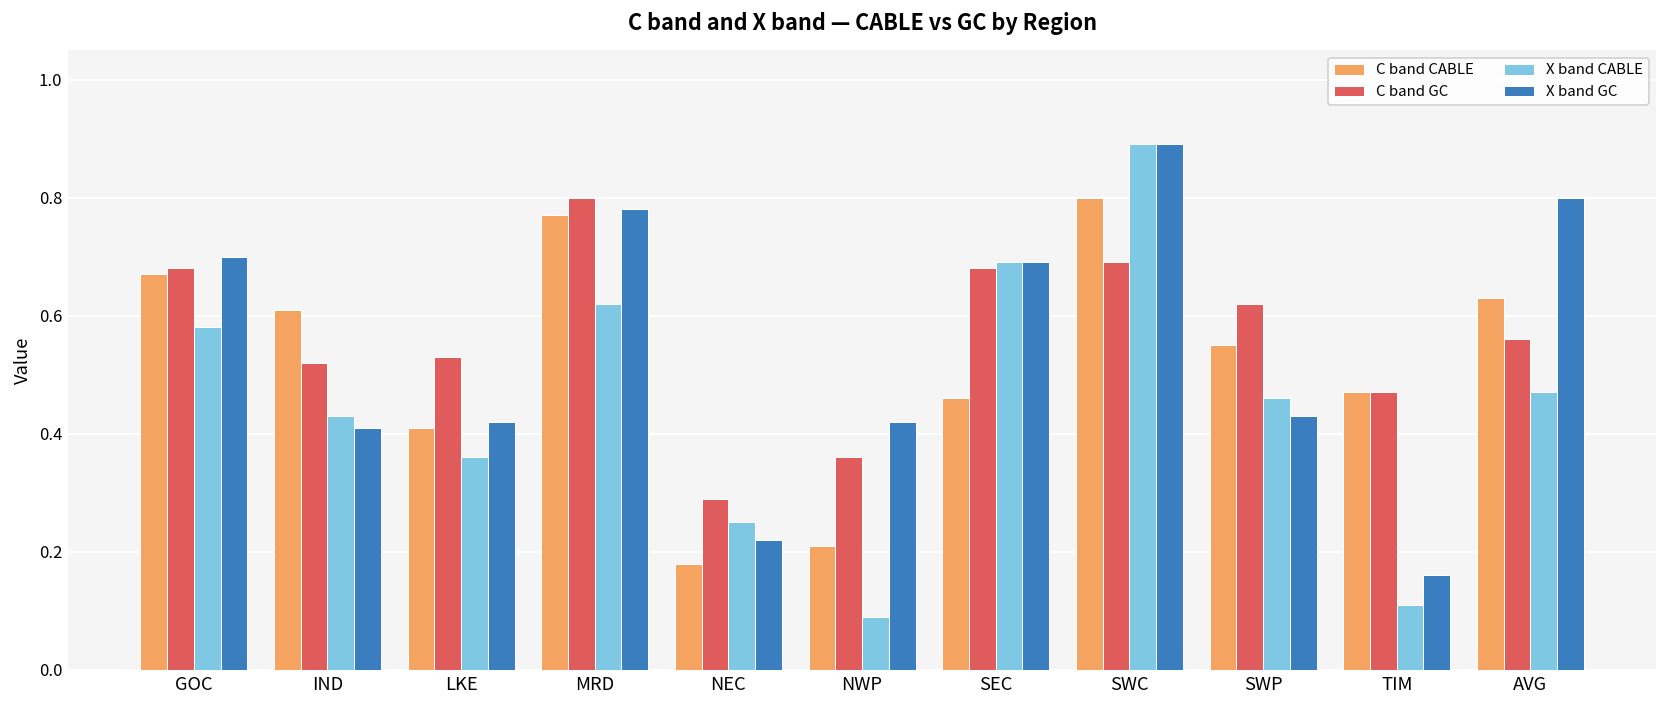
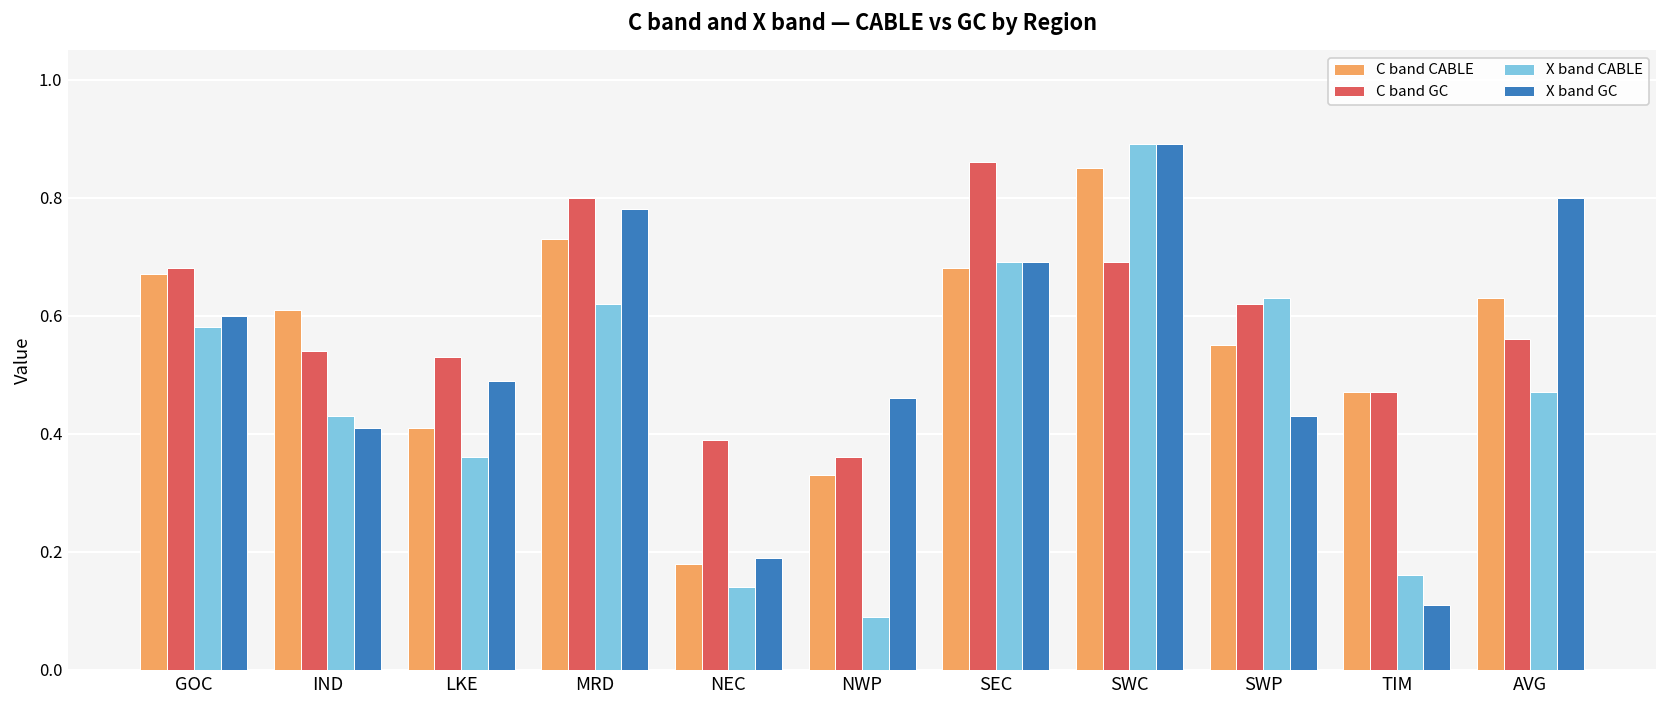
X band GC, GOC: 0.7 -> 0.6
C band GC, IND: 0.52 -> 0.54
X band GC, LKE: 0.42 -> 0.49
C band CABLE, MRD: 0.77 -> 0.73
C band GC, NEC: 0.29 -> 0.39
X band CABLE, NEC: 0.25 -> 0.14
X band GC, NEC: 0.22 -> 0.19
C band CABLE, NWP: 0.21 -> 0.33
X band GC, NWP: 0.42 -> 0.46
C band CABLE, SEC: 0.46 -> 0.68
C band GC, SEC: 0.68 -> 0.86
C band CABLE, SWC: 0.80 -> 0.85
X band CABLE, SWP: 0.46 -> 0.63
X band CABLE, TIM: 0.11 -> 0.16
X band GC, TIM: 0.16 -> 0.11
